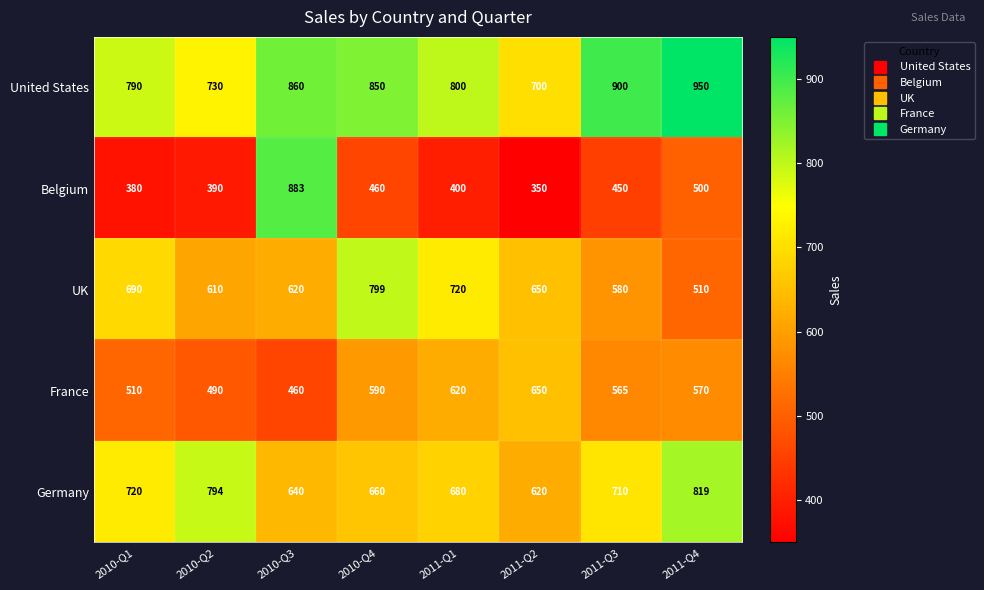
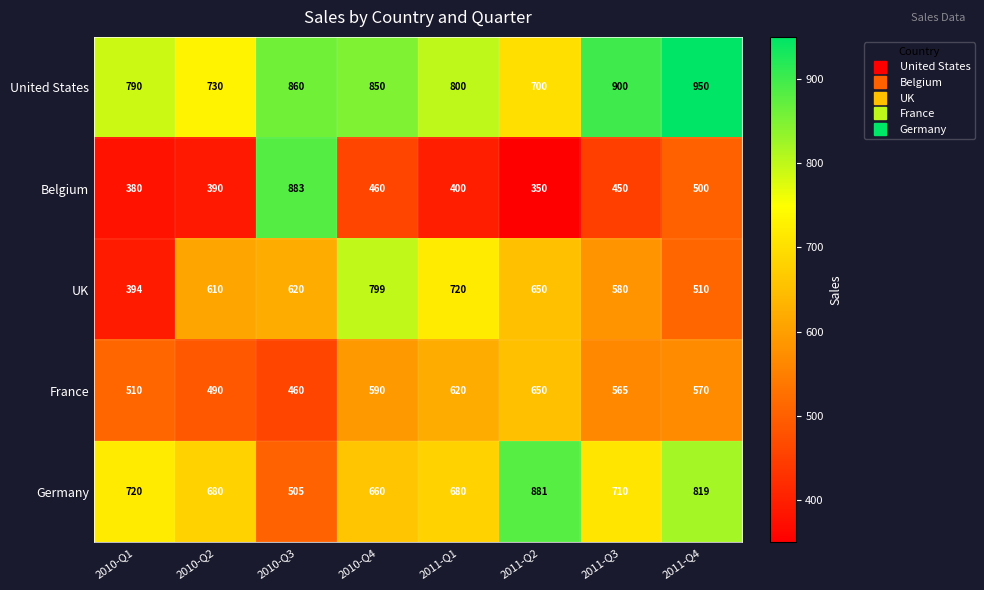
UK, 2010-Q1: 690 -> 394
Germany, 2010-Q2: 794 -> 680
Germany, 2010-Q3: 640 -> 505
Germany, 2011-Q2: 620 -> 881
